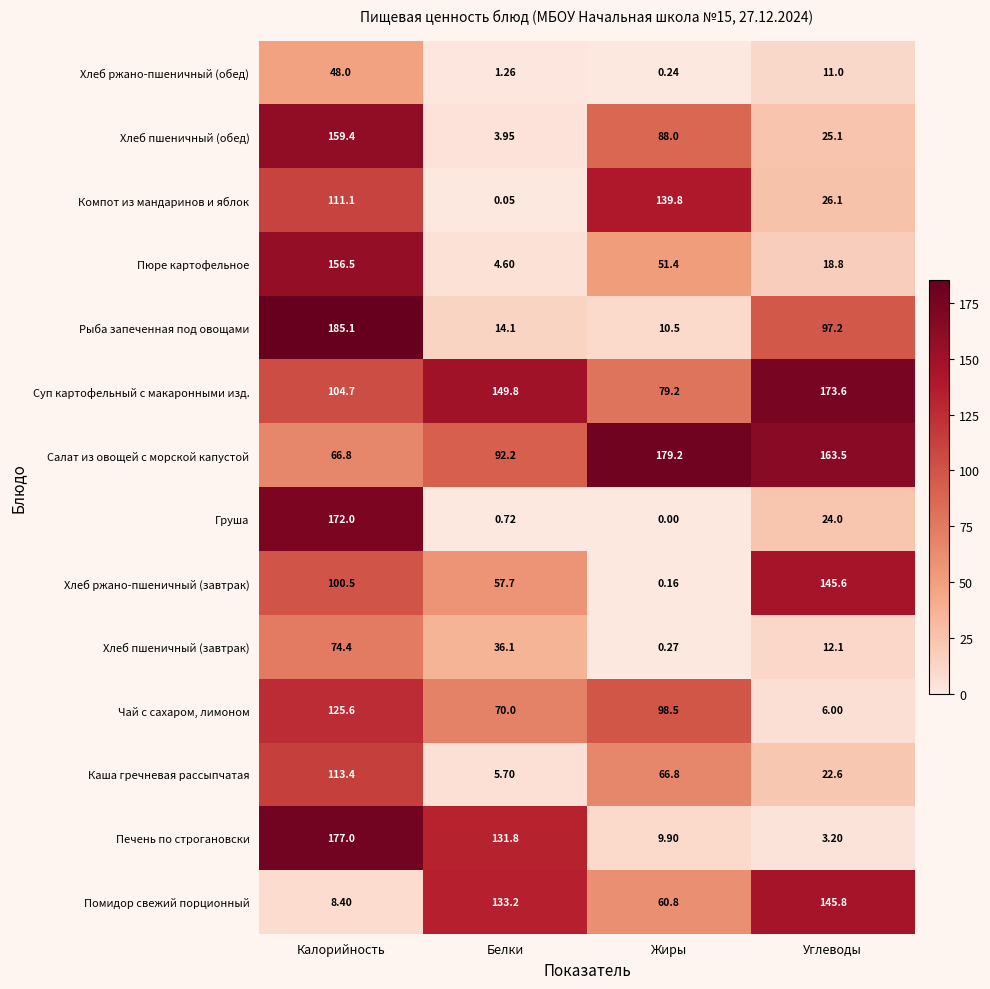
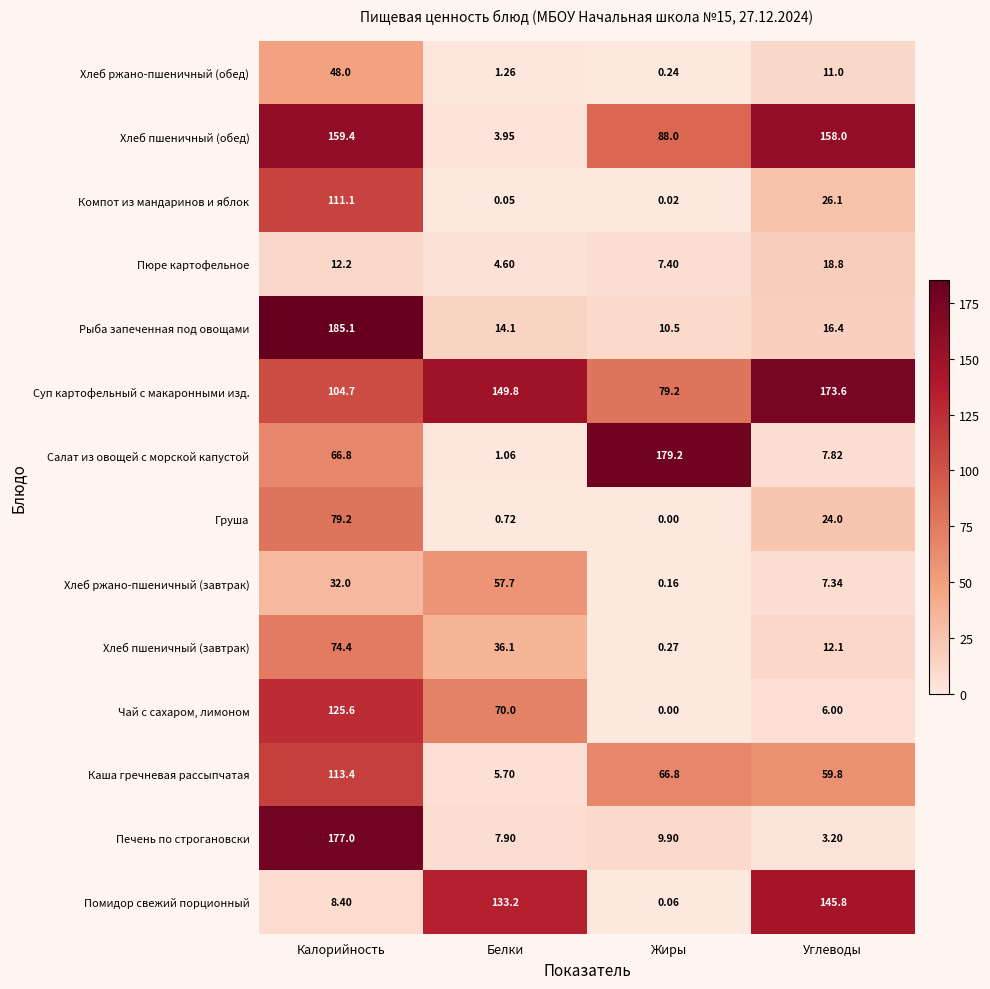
Хлеб пшеничный (обед), Углеводы: 25.1 -> 158.0
Компот из мандаринов и яблок, Жиры: 139.8 -> 0.02
Пюре картофельное, Калорийность: 156.5 -> 12.2
Пюре картофельное, Жиры: 51.4 -> 7.40
Рыба запеченная под овощами, Углеводы: 97.2 -> 16.4
Салат из овощей с морской капустой, Белки: 92.2 -> 1.06
Салат из овощей с морской капустой, Углеводы: 163.5 -> 7.82
Груша, Калорийность: 172.0 -> 79.2
Хлеб ржано-пшеничный (завтрак), Калорийность: 100.5 -> 32.0
Хлеб ржано-пшеничный (завтрак), Углеводы: 145.6 -> 7.34
Чай с сахаром, лимоном, Жиры: 98.5 -> 0.00
Каша гречневая рассыпчатая, Углеводы: 22.6 -> 59.8
Печень по строгановски, Белки: 131.8 -> 7.90
Помидор свежий порционный, Жиры: 60.8 -> 0.06
